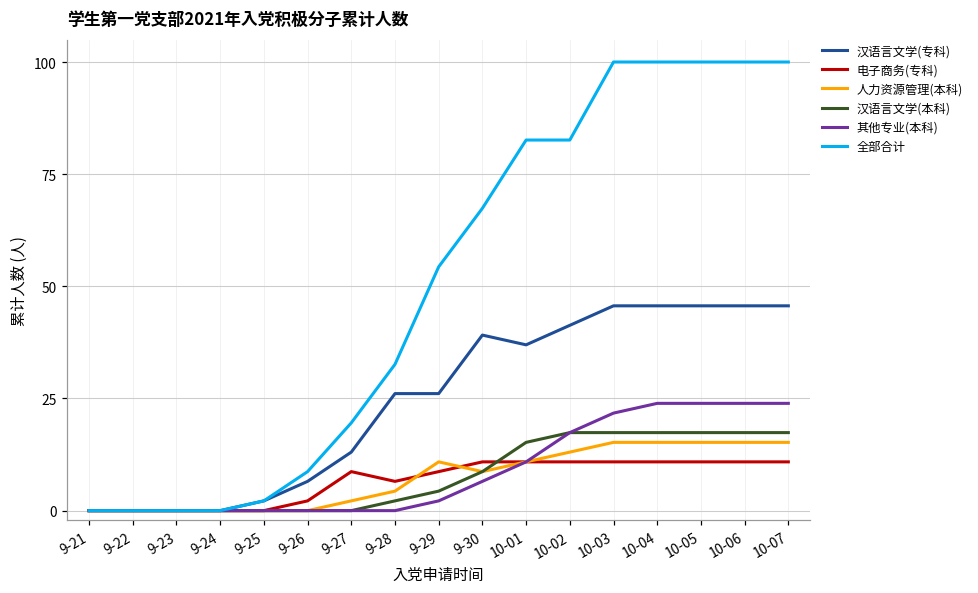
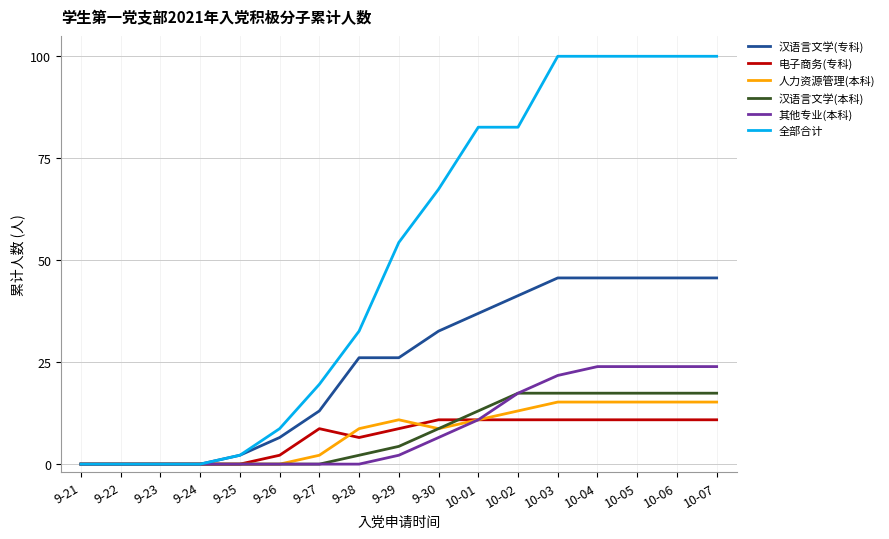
人力资源管理(本科), 9-28: 4 -> 9
汉语言文学(专科), 9-30: 39 -> 33
汉语言文学(本科), 10-01: 15 -> 13
